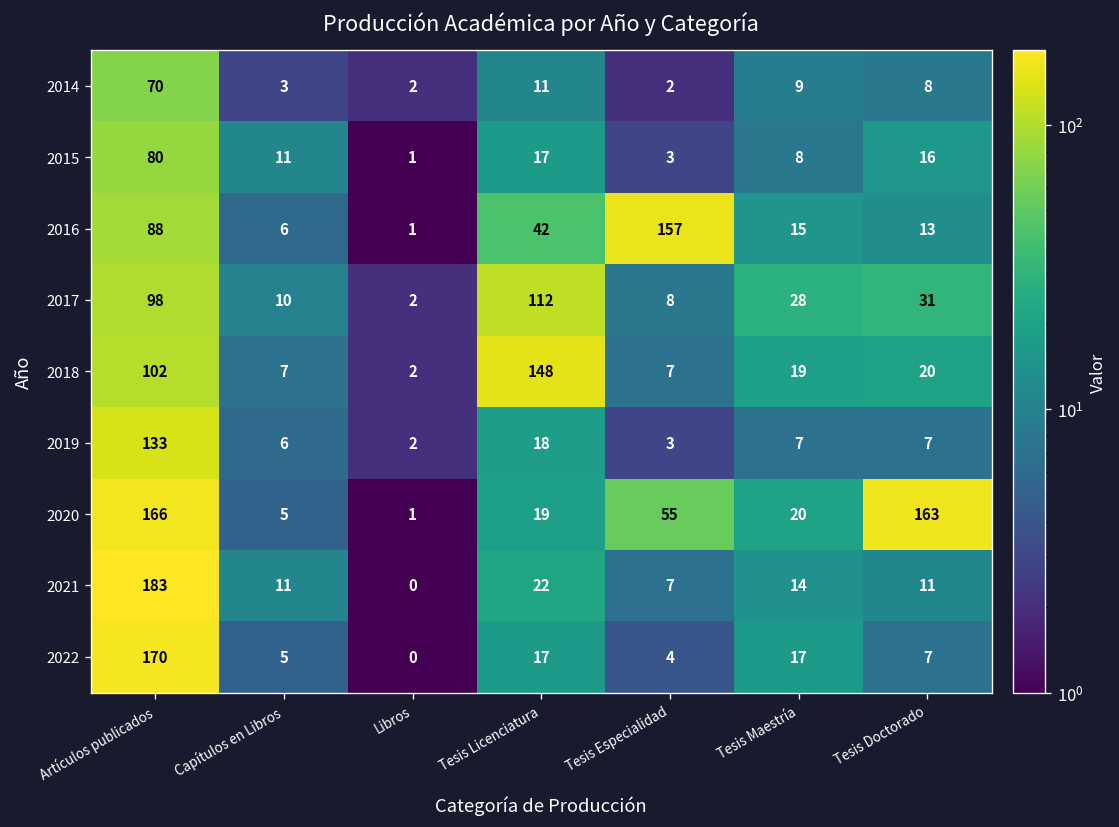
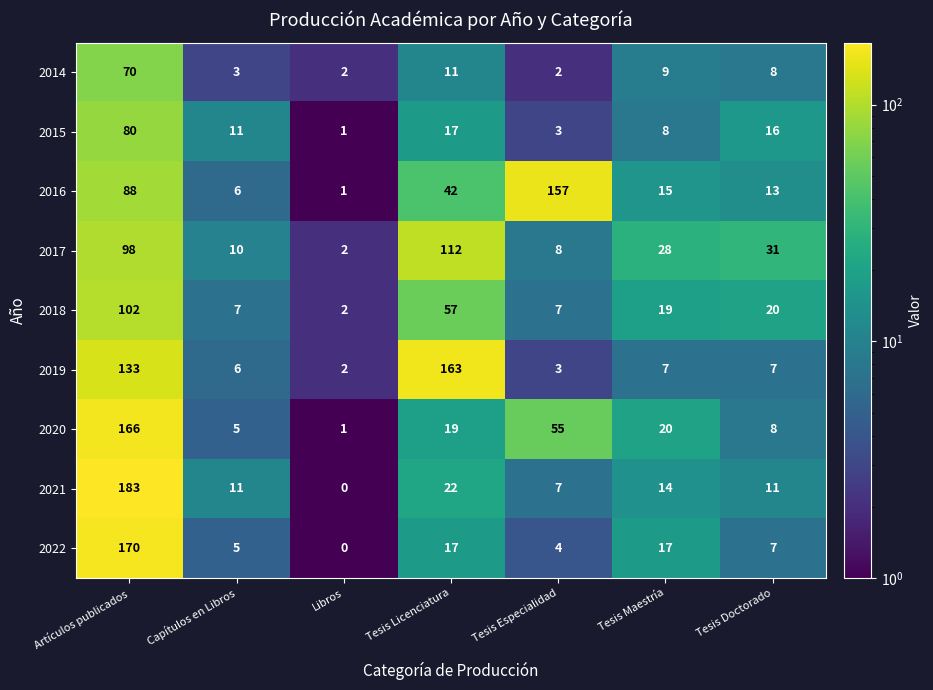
2018, Tesis Licenciatura: 148 -> 57
2019, Tesis Licenciatura: 18 -> 163
2020, Tesis Doctorado: 163 -> 8
